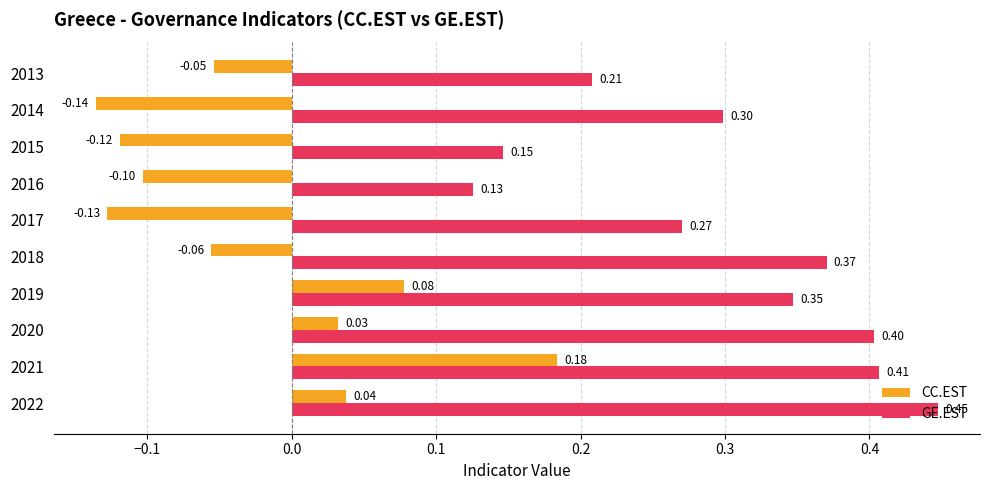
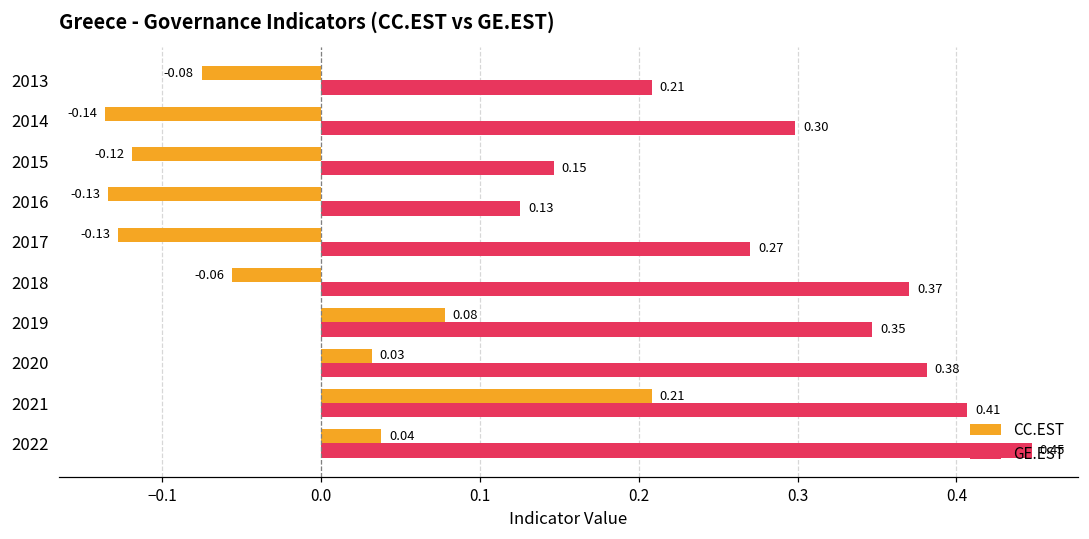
CC.EST, 2013: -0.05 -> -0.08
CC.EST, 2016: -0.10 -> -0.13
GE.EST, 2020: 0.40 -> 0.38
CC.EST, 2021: 0.18 -> 0.21
